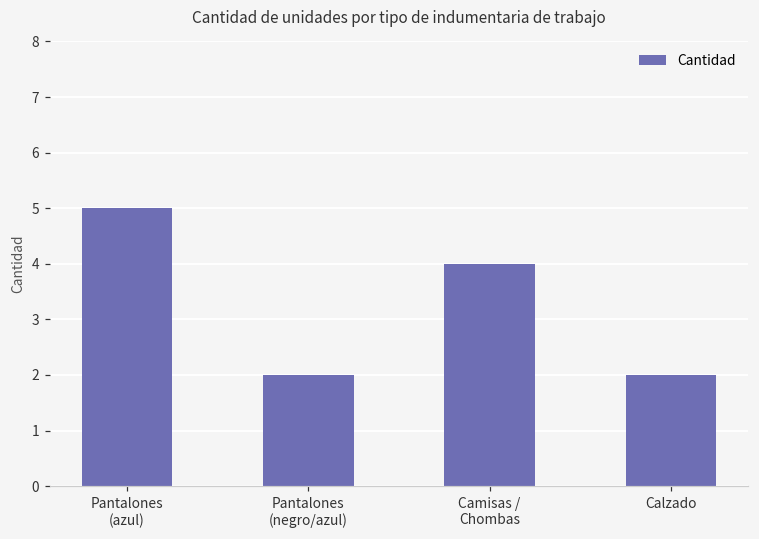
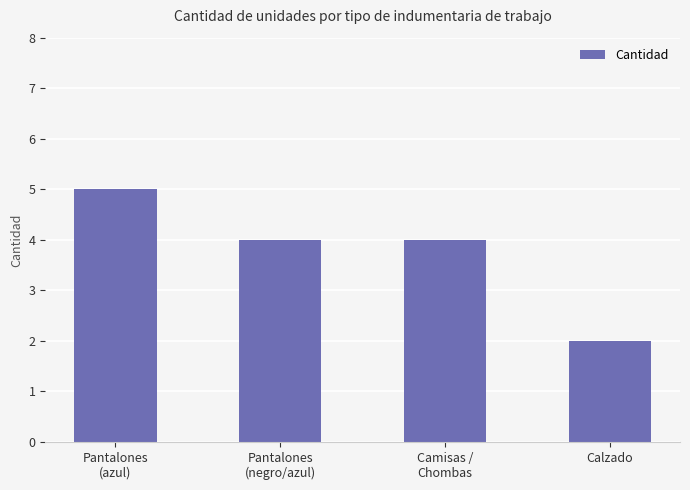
Pantalones (negro/azul): 2 -> 4
